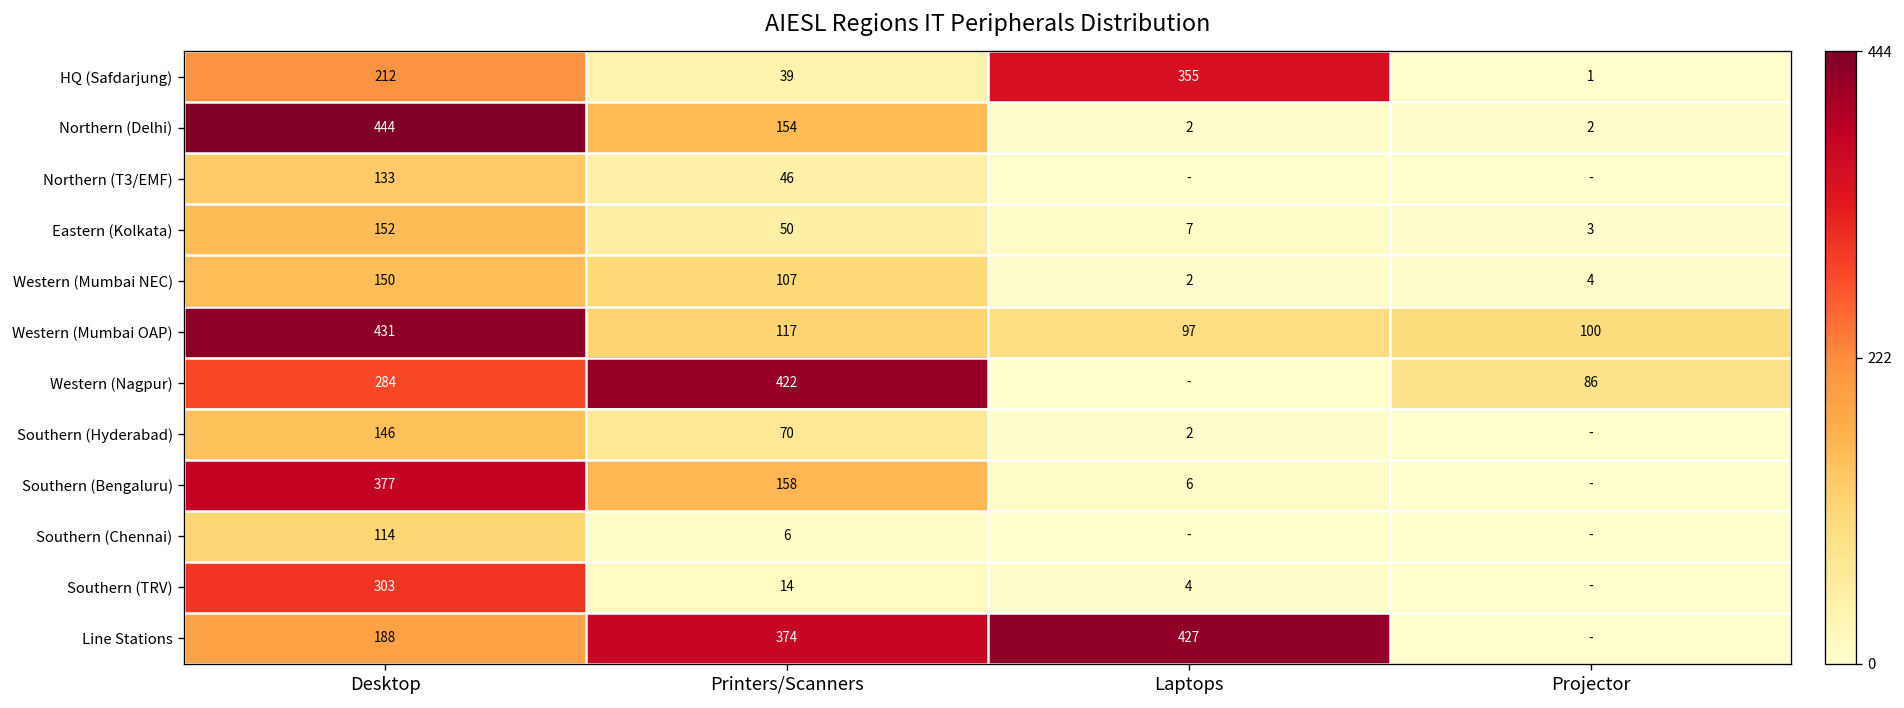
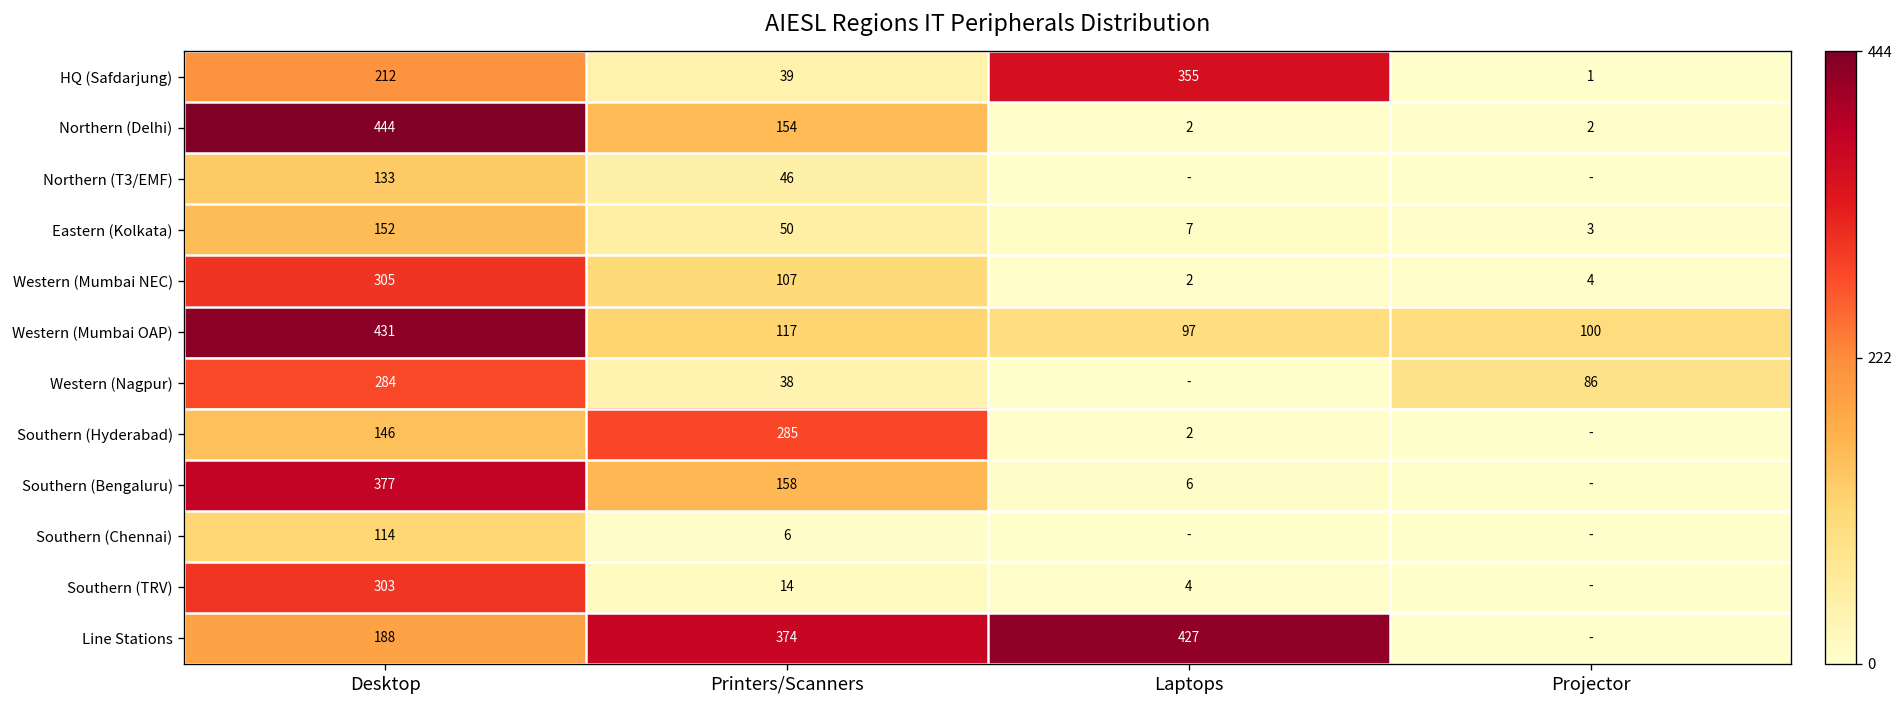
Western (Mumbai NEC), Desktop: 150 -> 305
Western (Nagpur), Printers/Scanners: 422 -> 38
Southern (Hyderabad), Printers/Scanners: 70 -> 285
